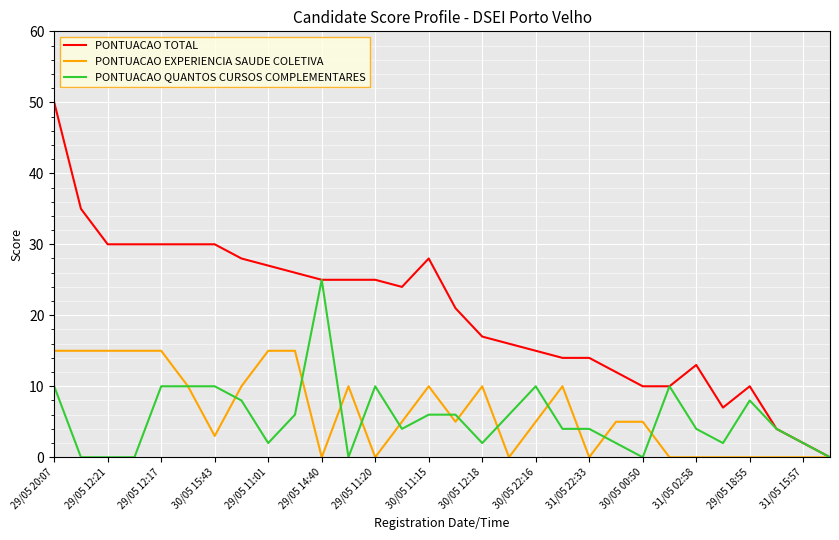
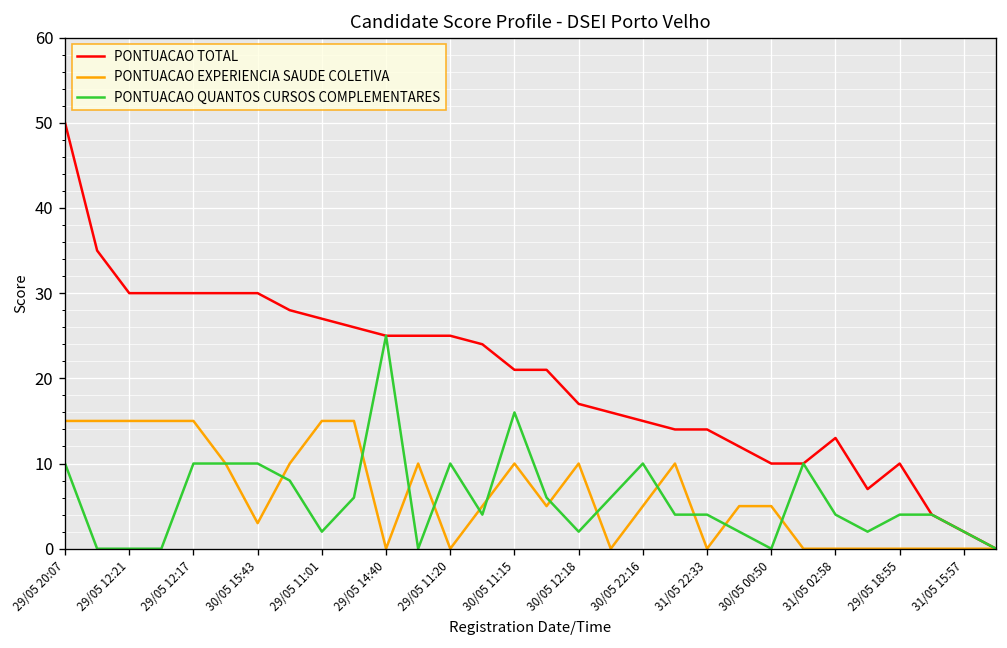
PONTUACAO TOTAL, 30/05 11:15: 28 -> 21
PONTUACAO QUANTOS CURSOS COMPLEMENTARES, 30/05 11:15: 6 -> 16
PONTUACAO QUANTOS CURSOS COMPLEMENTARES, 29/05 18:55: 8 -> 4
